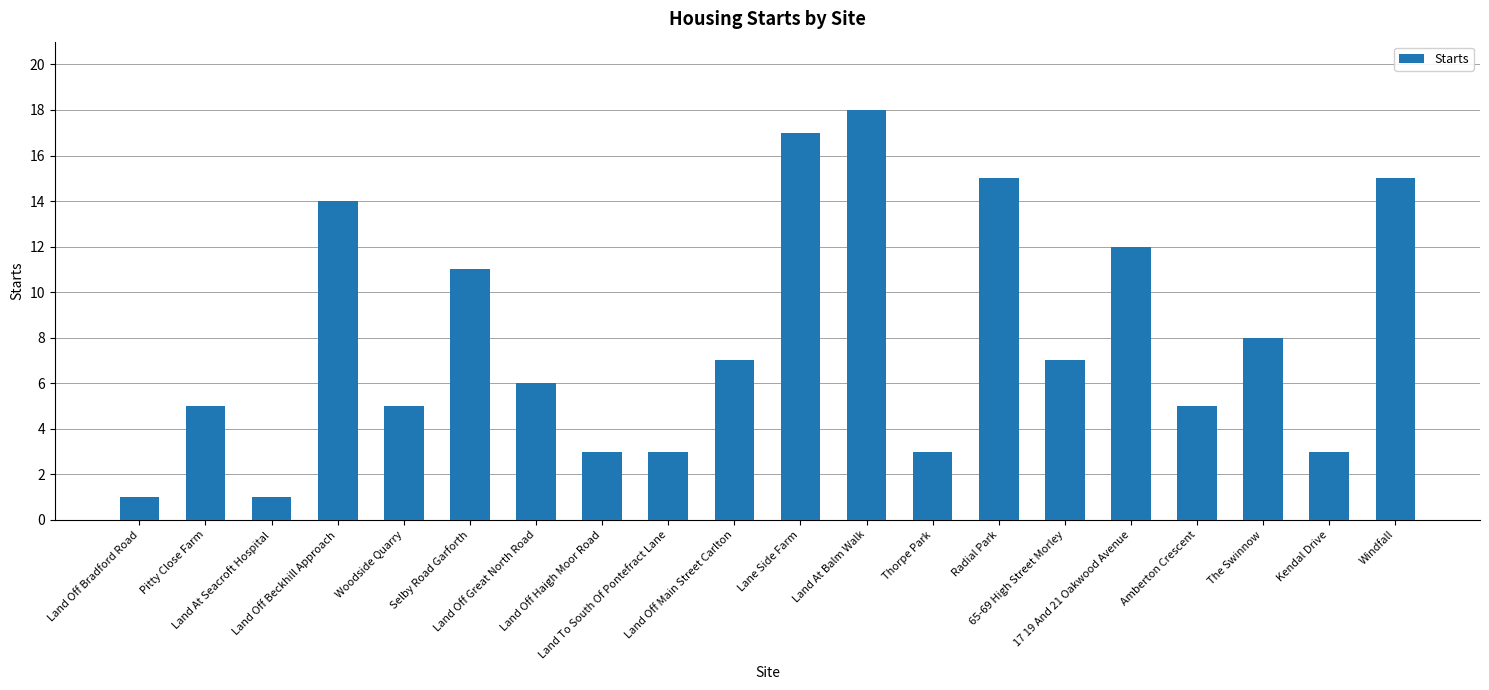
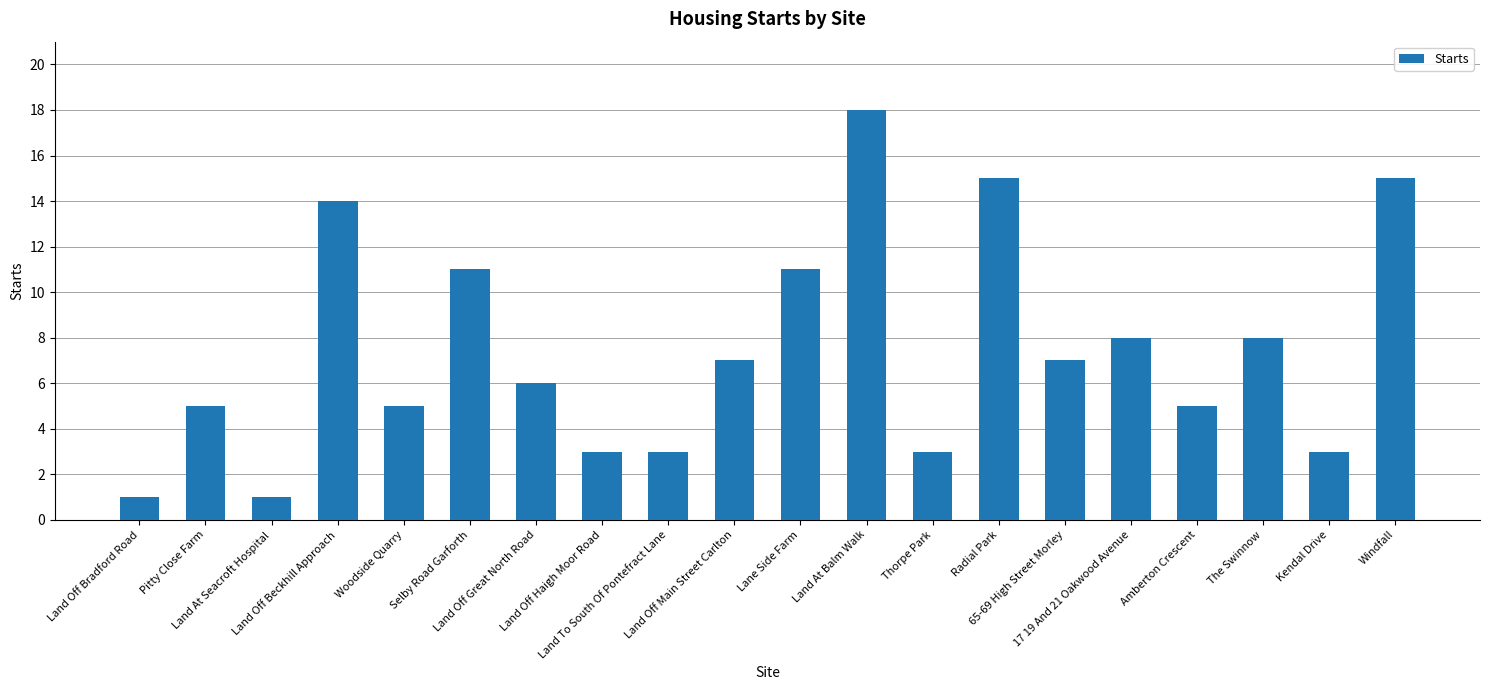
Lane Side Farm: 17 -> 11
17 19 And 21 Oakwood Avenue: 12 -> 8
